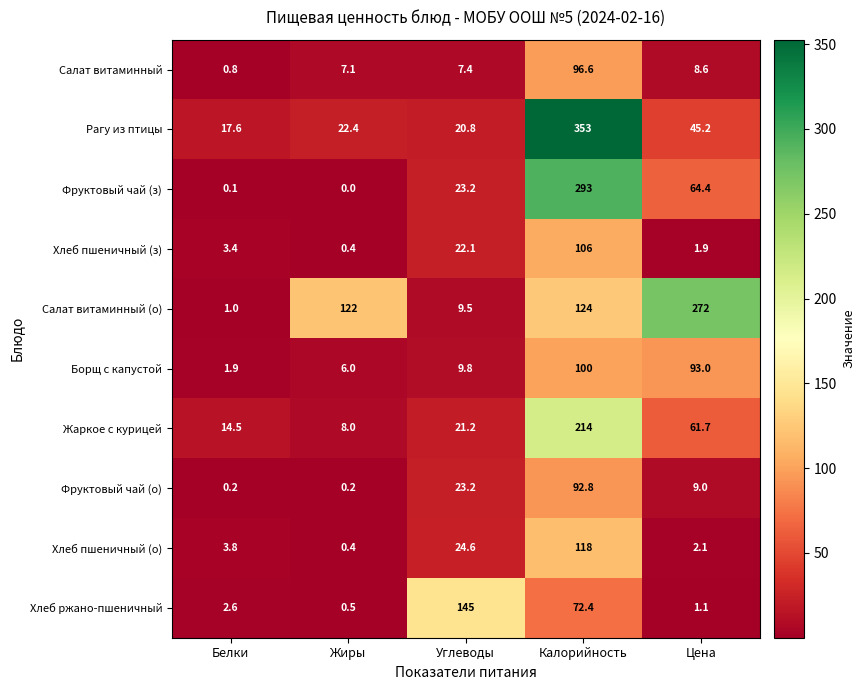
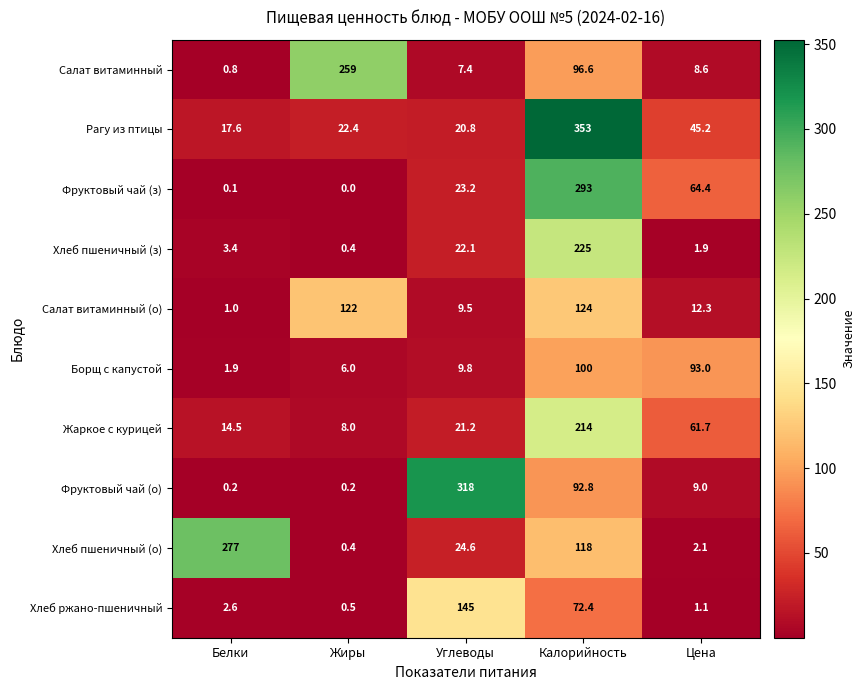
Салат витаминный, Жиры: 7.1 -> 259
Хлеб пшеничный (з), Калорийность: 106 -> 225
Салат витаминный (о), Цена: 272 -> 12.3
Фруктовый чай (о), Углеводы: 23.2 -> 318
Хлеб пшеничный (о), Белки: 3.8 -> 277
